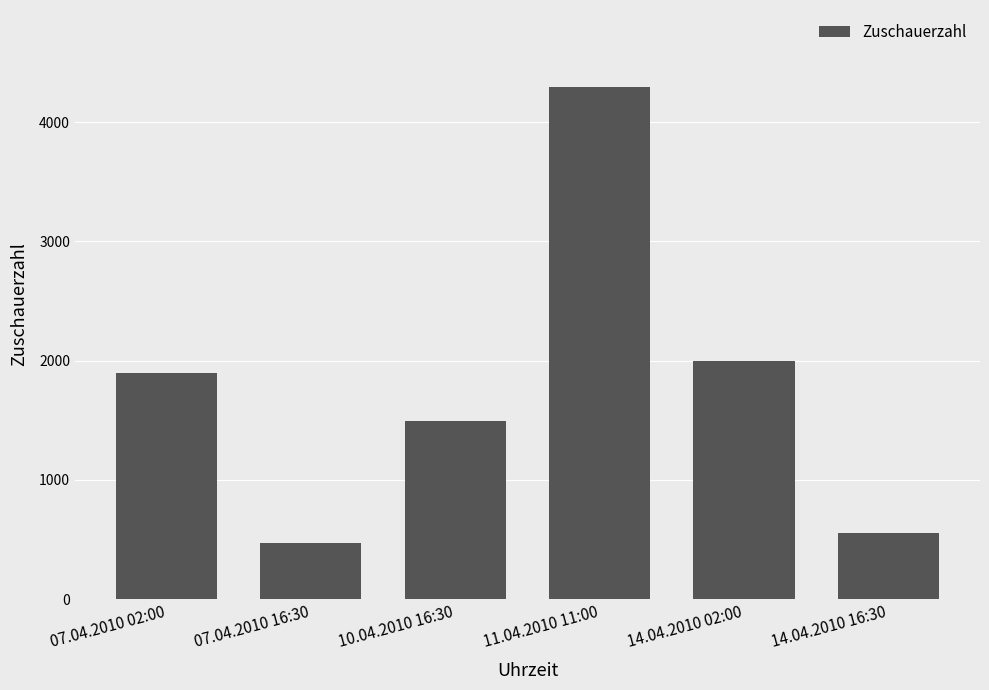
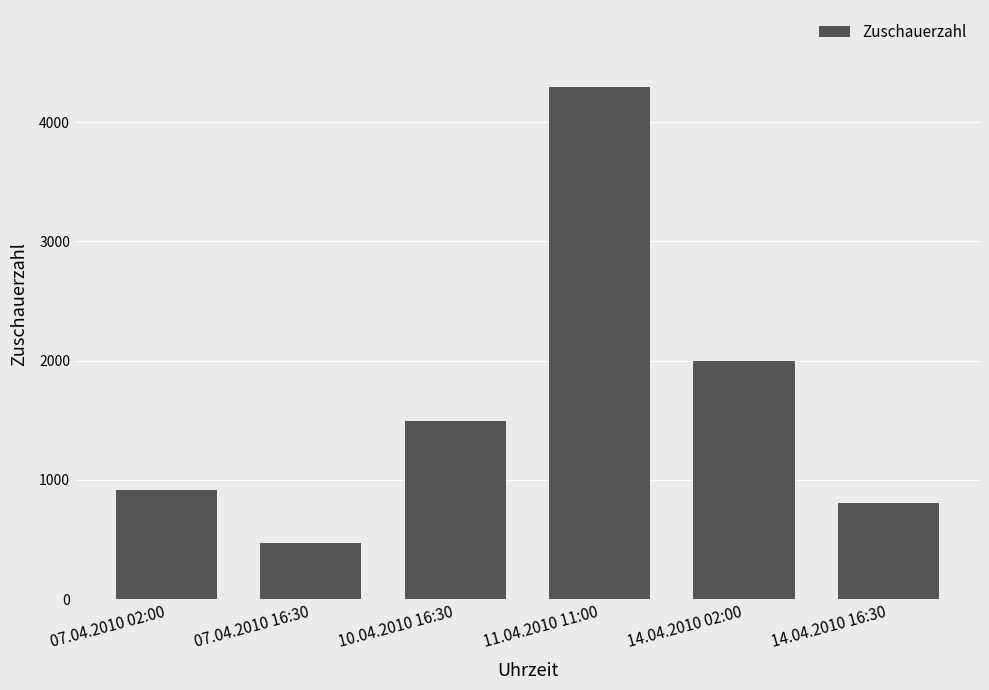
07.04.2010 02:00: 1900 -> 920
14.04.2010 16:30: 550 -> 810
